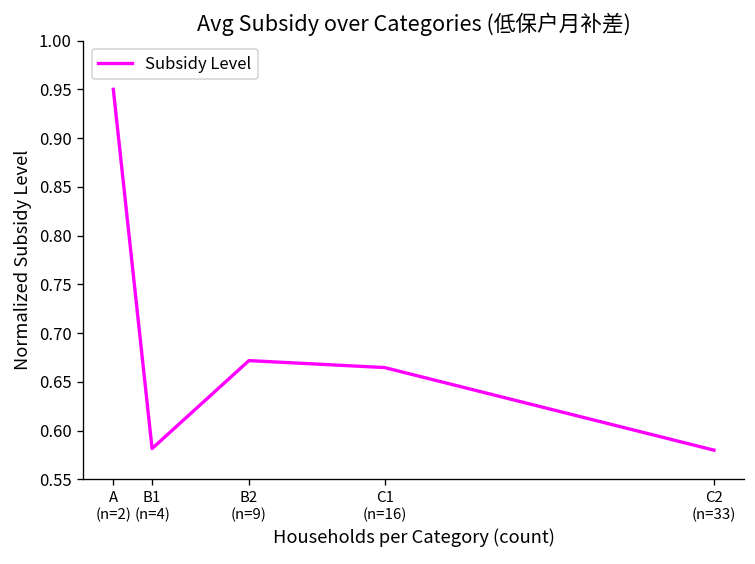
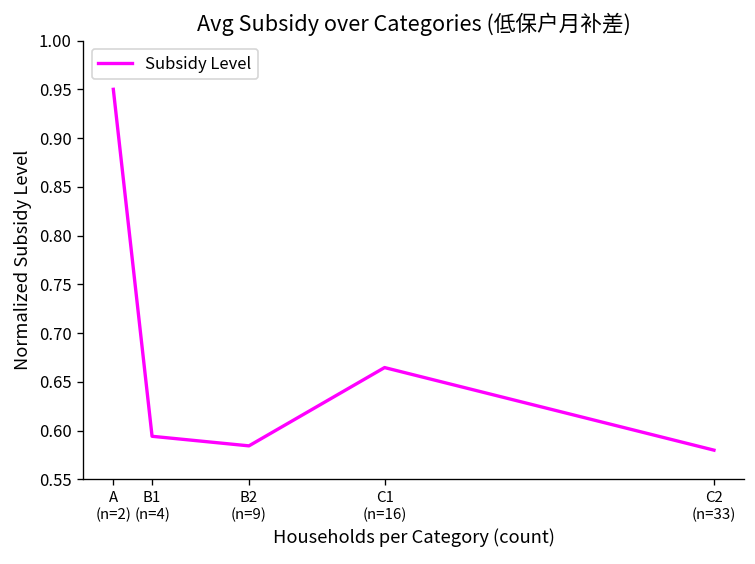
B1 (n=4): 0.58 -> 0.59
B2 (n=9): 0.67 -> 0.58
